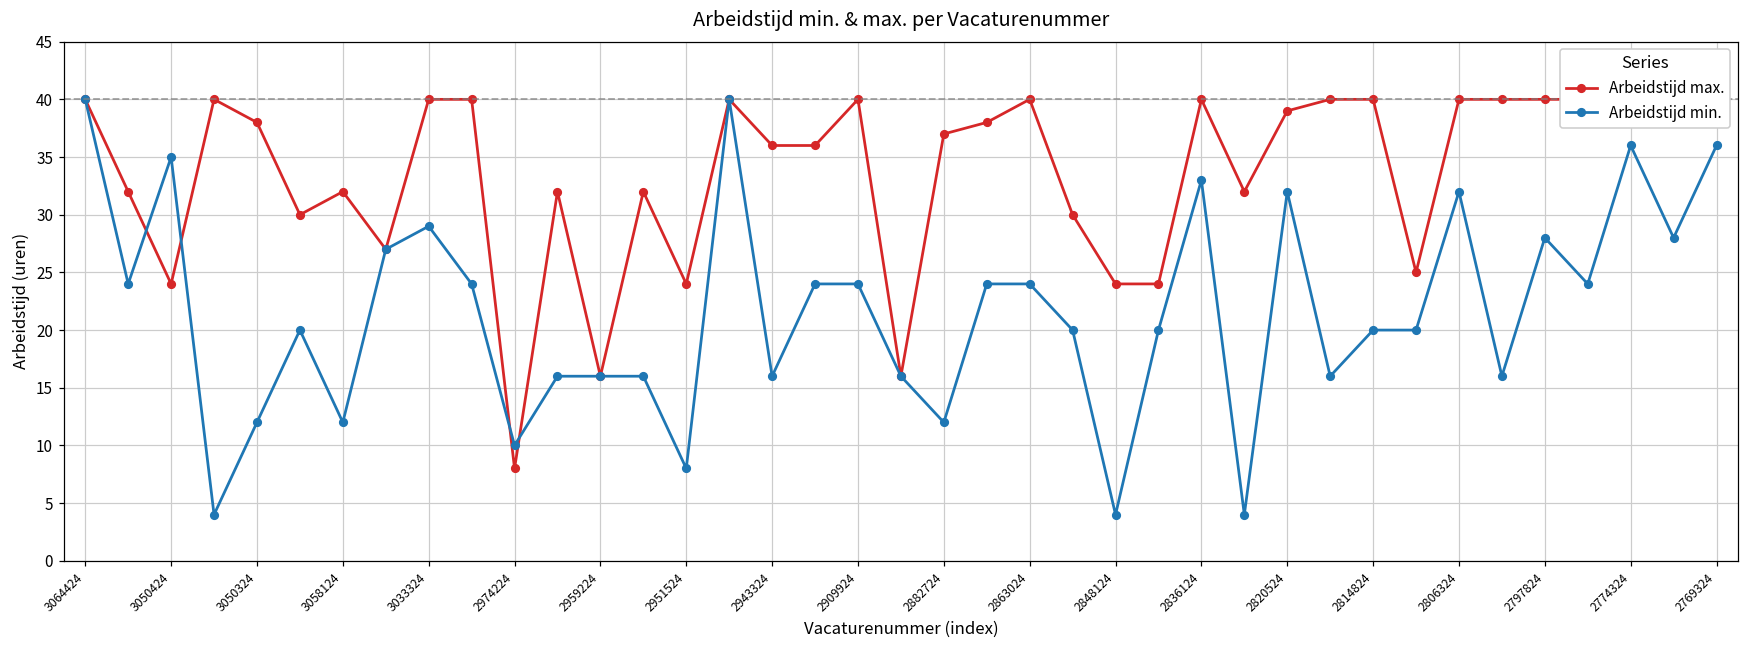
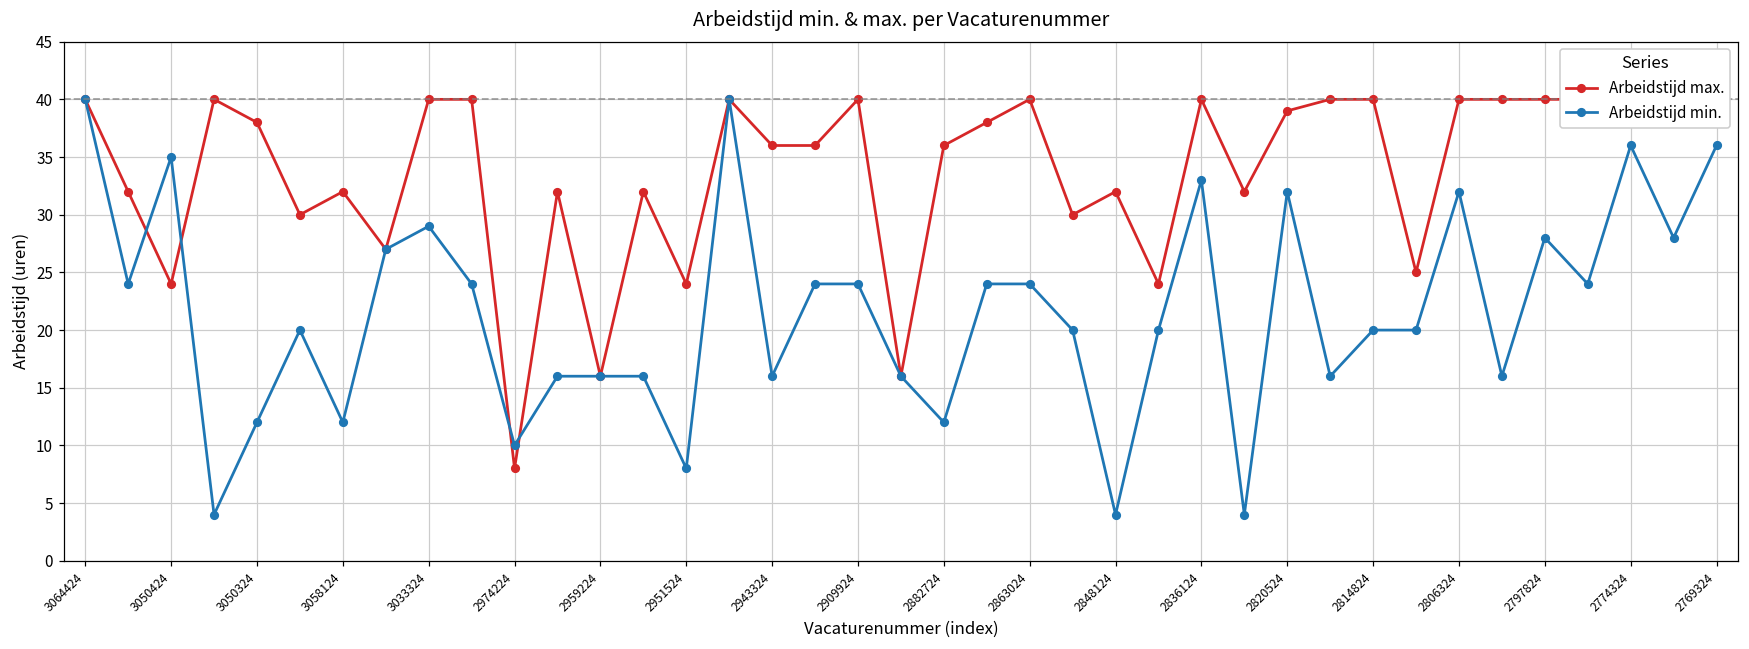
Arbeidstijd max., 2882724: 37 -> 36
Arbeidstijd max., 2848124: 24 -> 32
